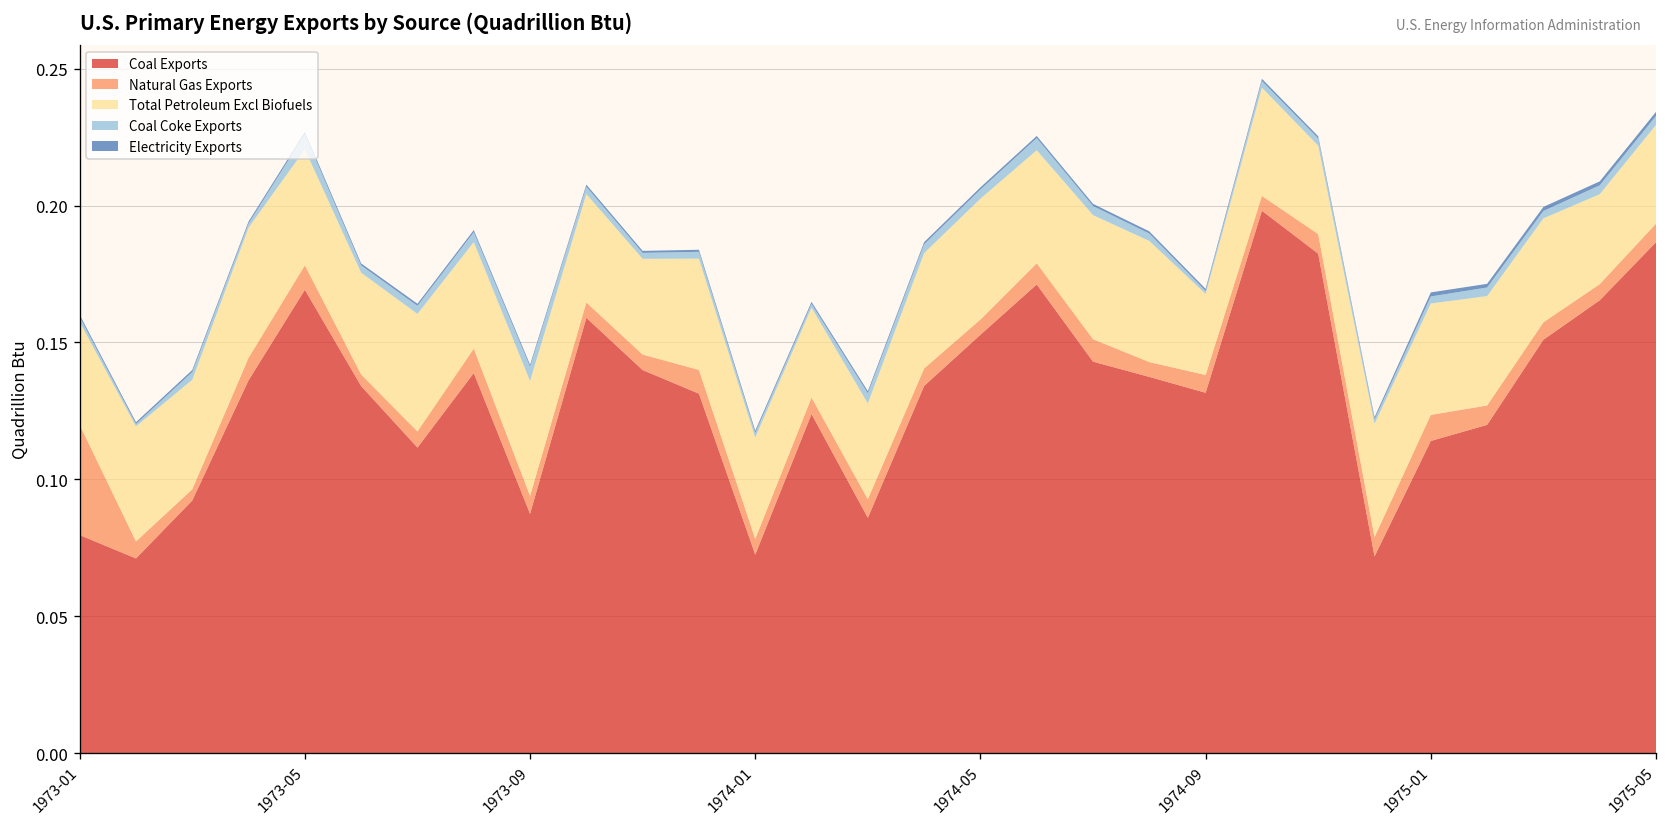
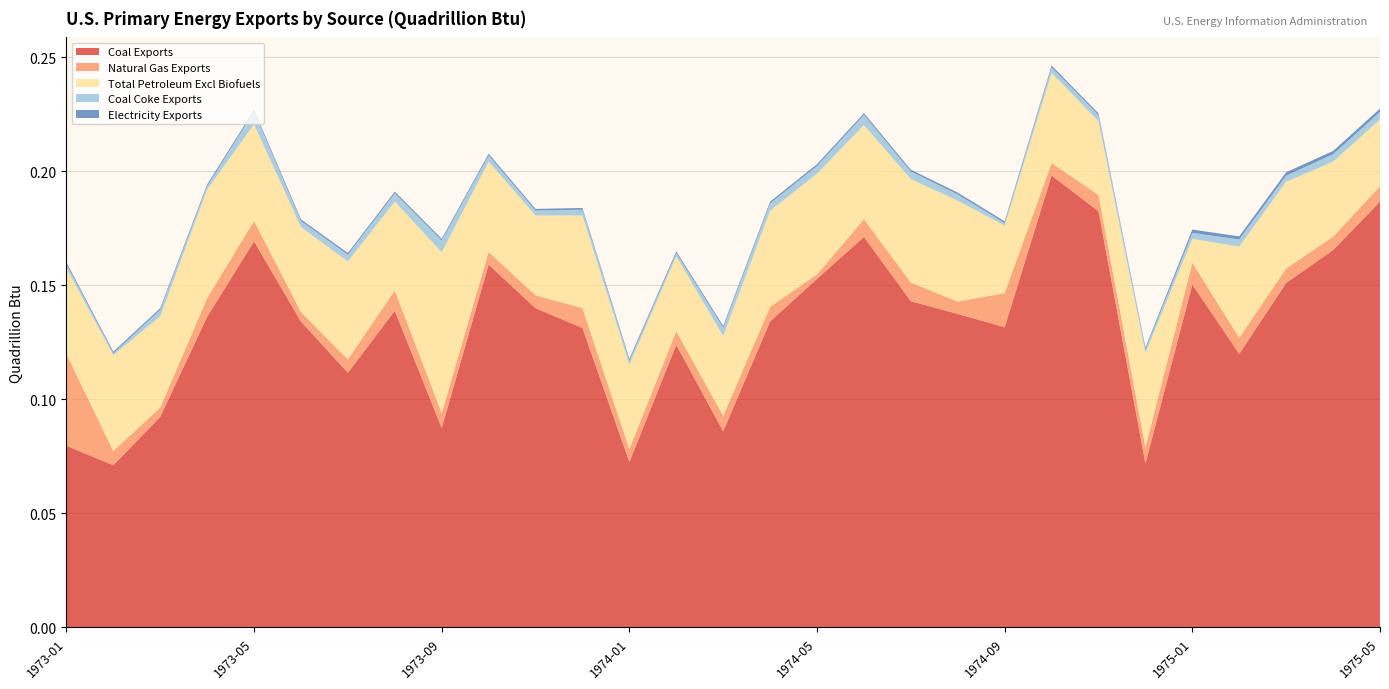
Total Petroleum Excl Biofuels, 1973-09: 0.042 -> 0.070
Natural Gas Exports, 1974-05: 0.006 -> 0.002
Natural Gas Exports, 1974-09: 0.006 -> 0.015
Coal Exports, 1975-01: 0.114 -> 0.150
Total Petroleum Excl Biofuels, 1975-01: 0.041 -> 0.010
Total Petroleum Excl Biofuels, 1975-05: 0.036 -> 0.029
